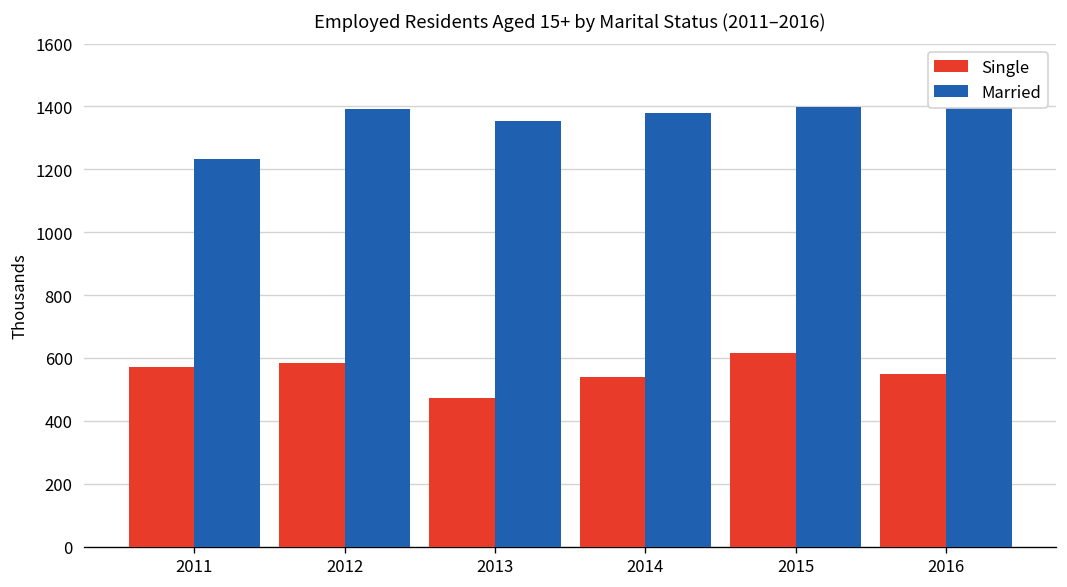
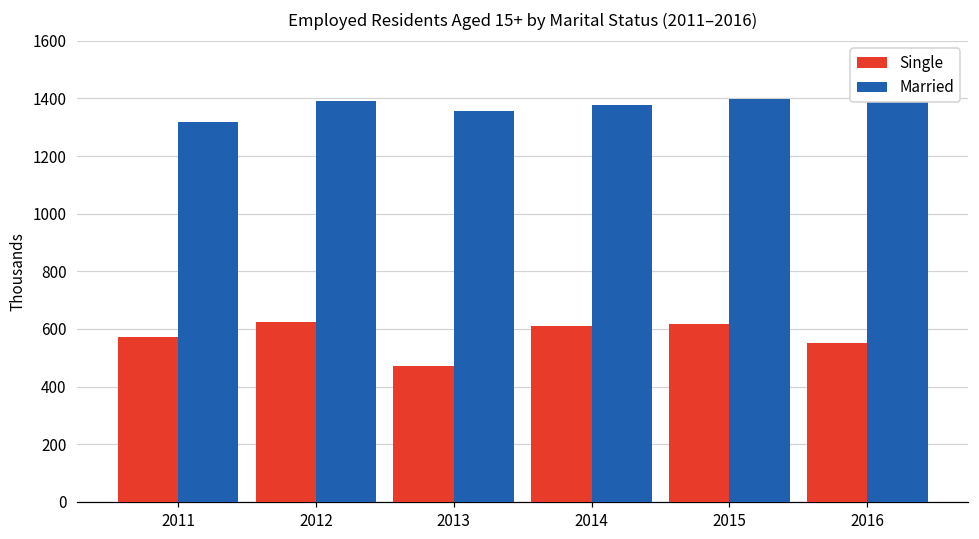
Married, 2011: 1230 -> 1320
Single, 2012: 580 -> 620
Single, 2014: 540 -> 610
